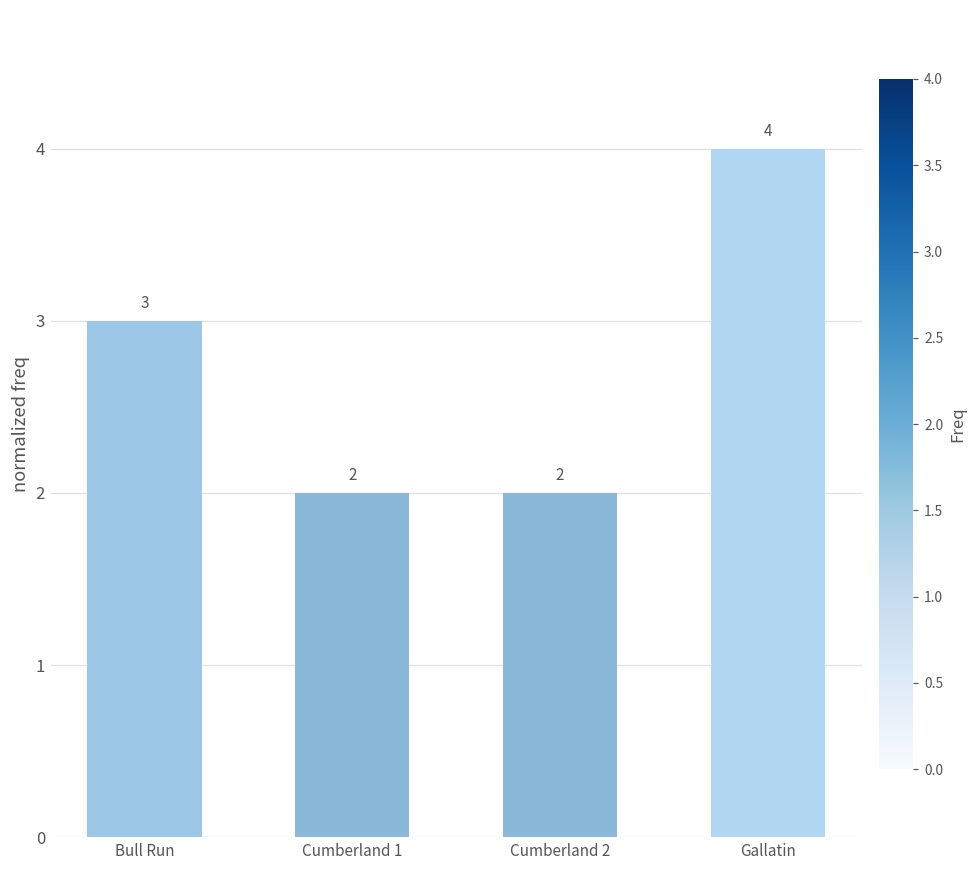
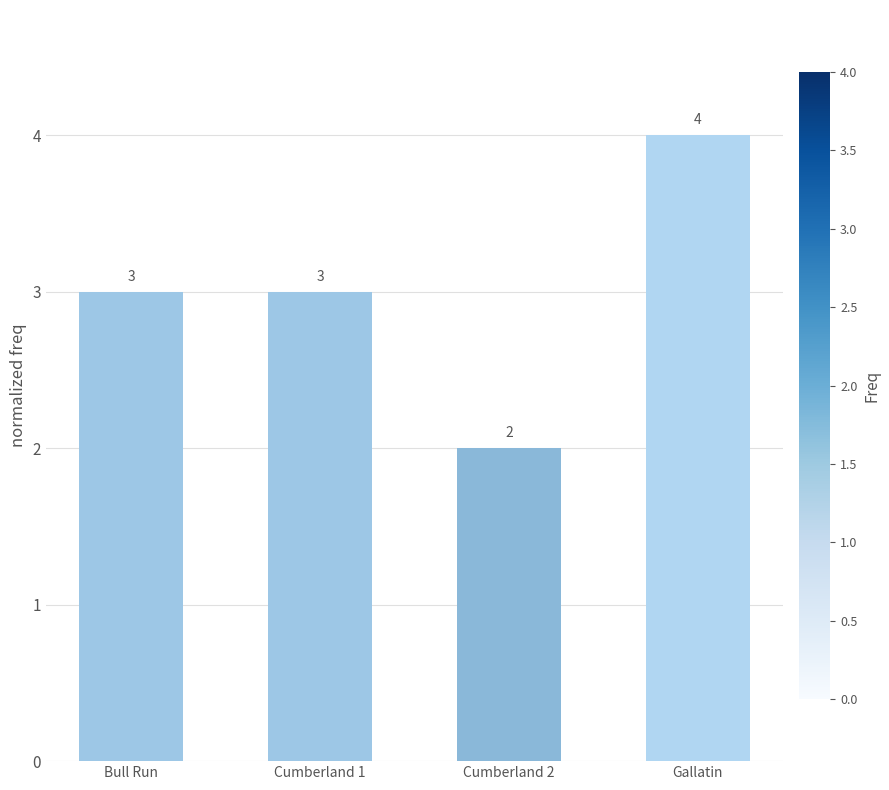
Cumberland 1: 2 -> 3
